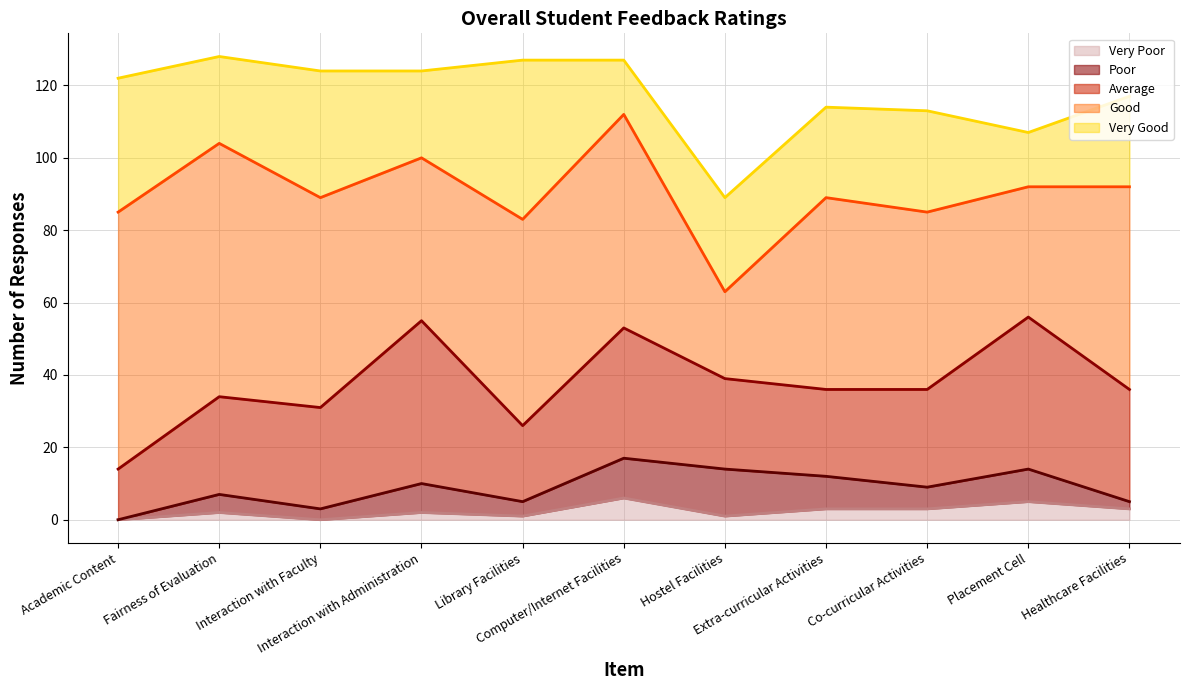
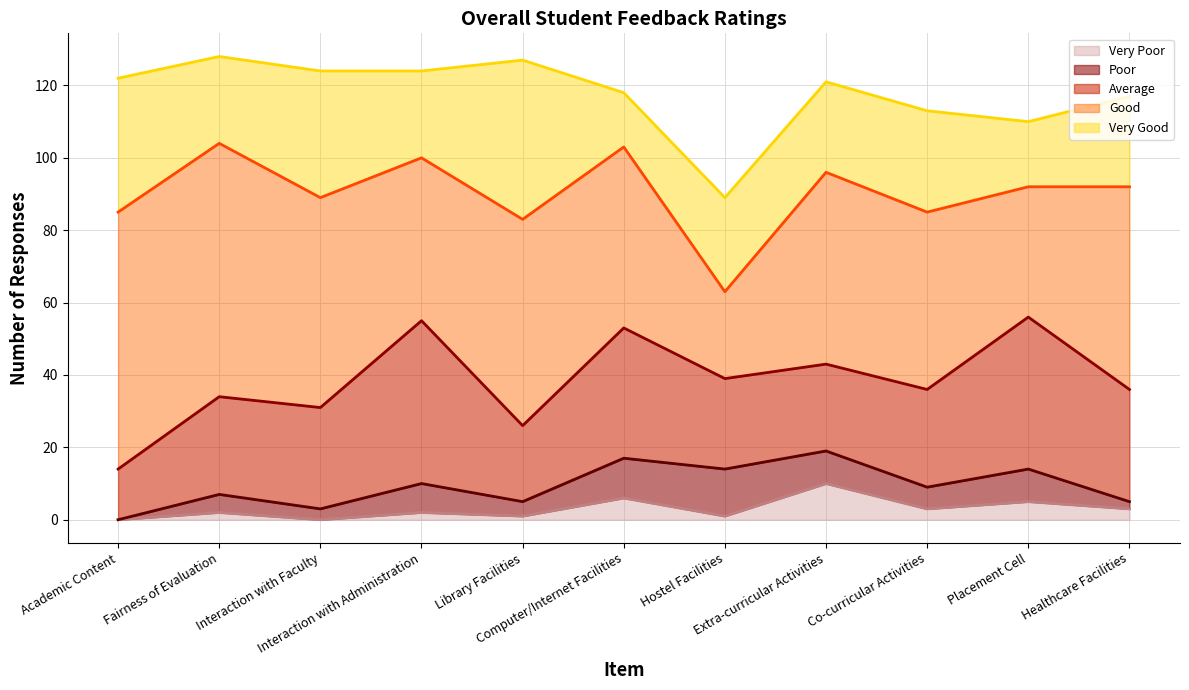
Good, Computer/Internet Facilities: 59 -> 50
Very Poor, Extra-curricular Activities: 3 -> 10
Very Good, Placement Cell: 15 -> 18
